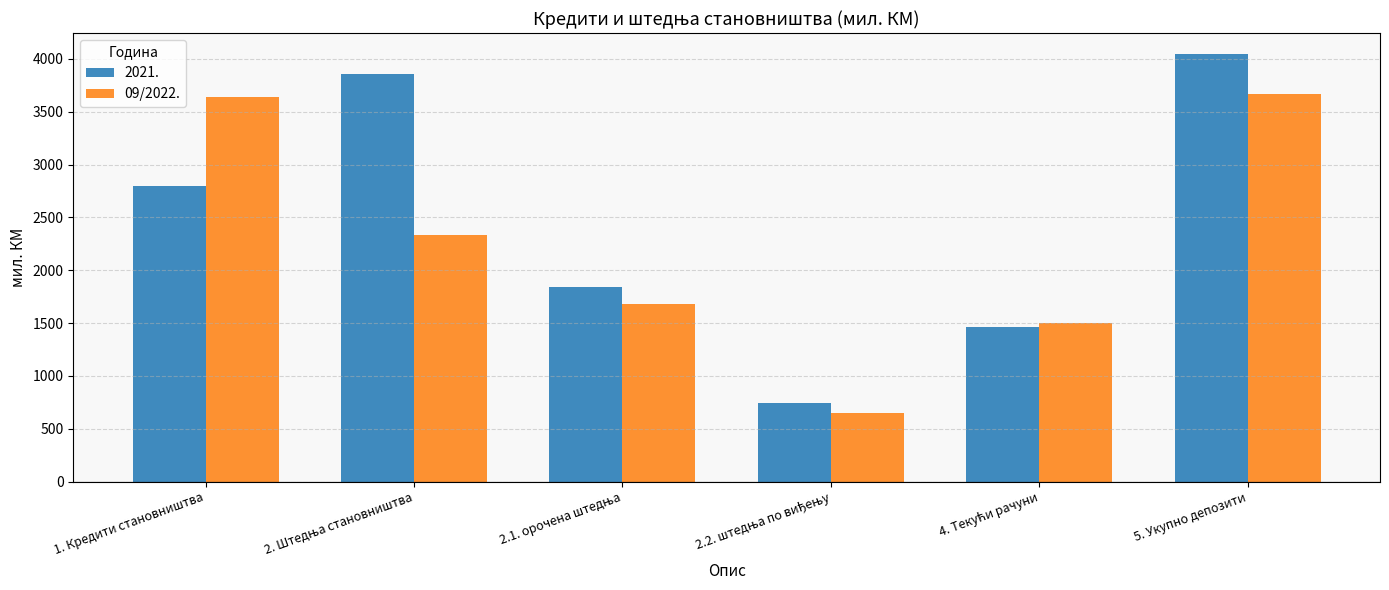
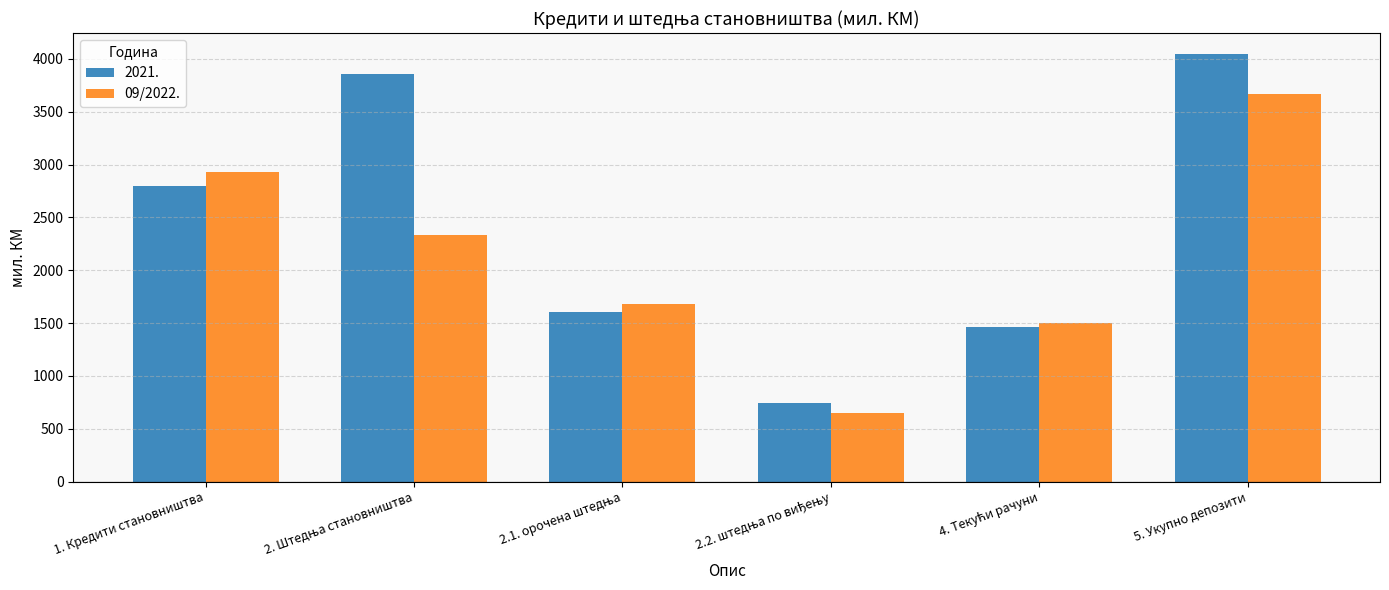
09/2022., 1. Кредити становништва: 3640 -> 2930
2021., 2.1. орочена штедња: 1840 -> 1610
